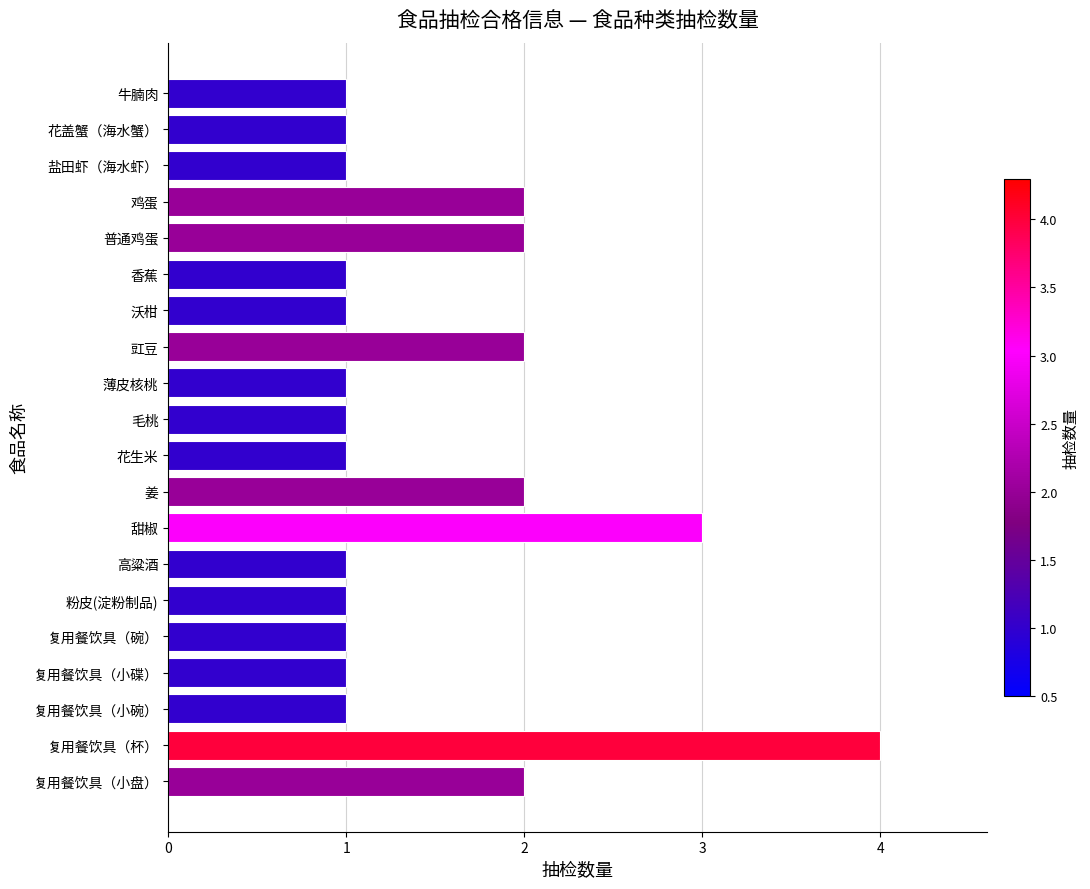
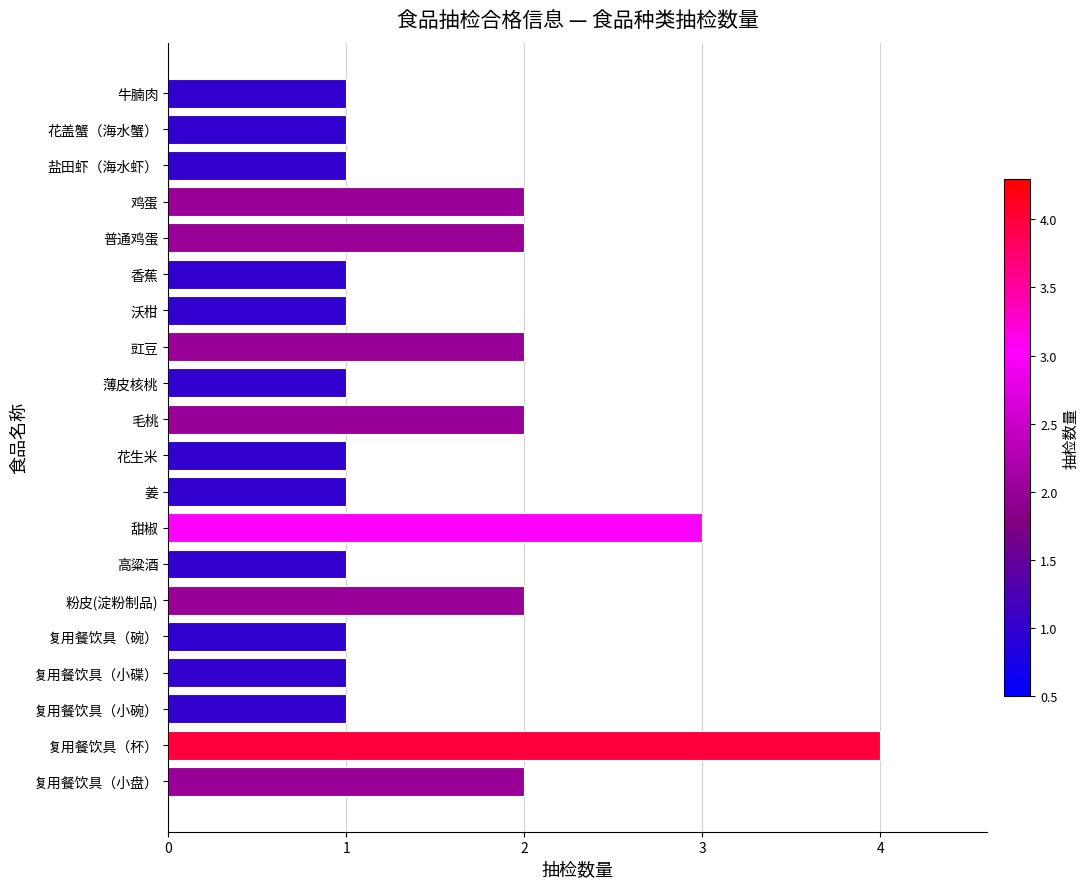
毛桃: 1 -> 2
姜: 2 -> 1
粉皮(淀粉制品): 1 -> 2
